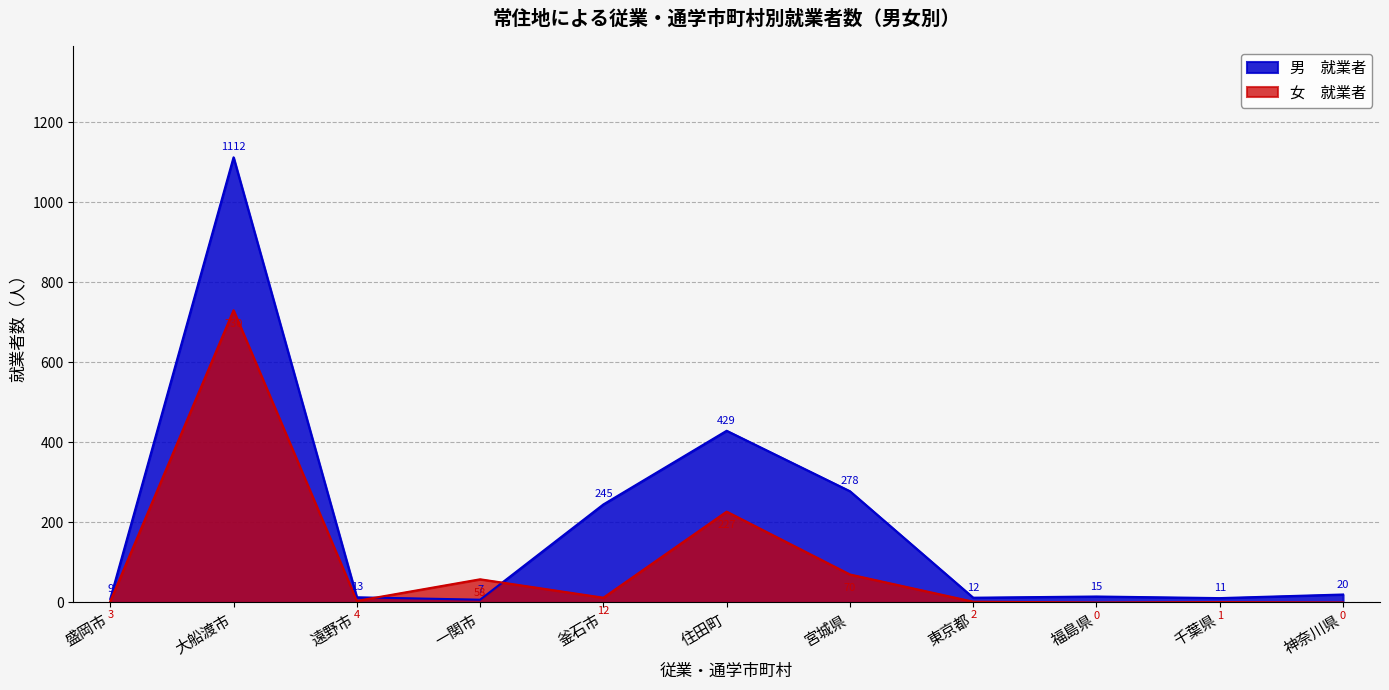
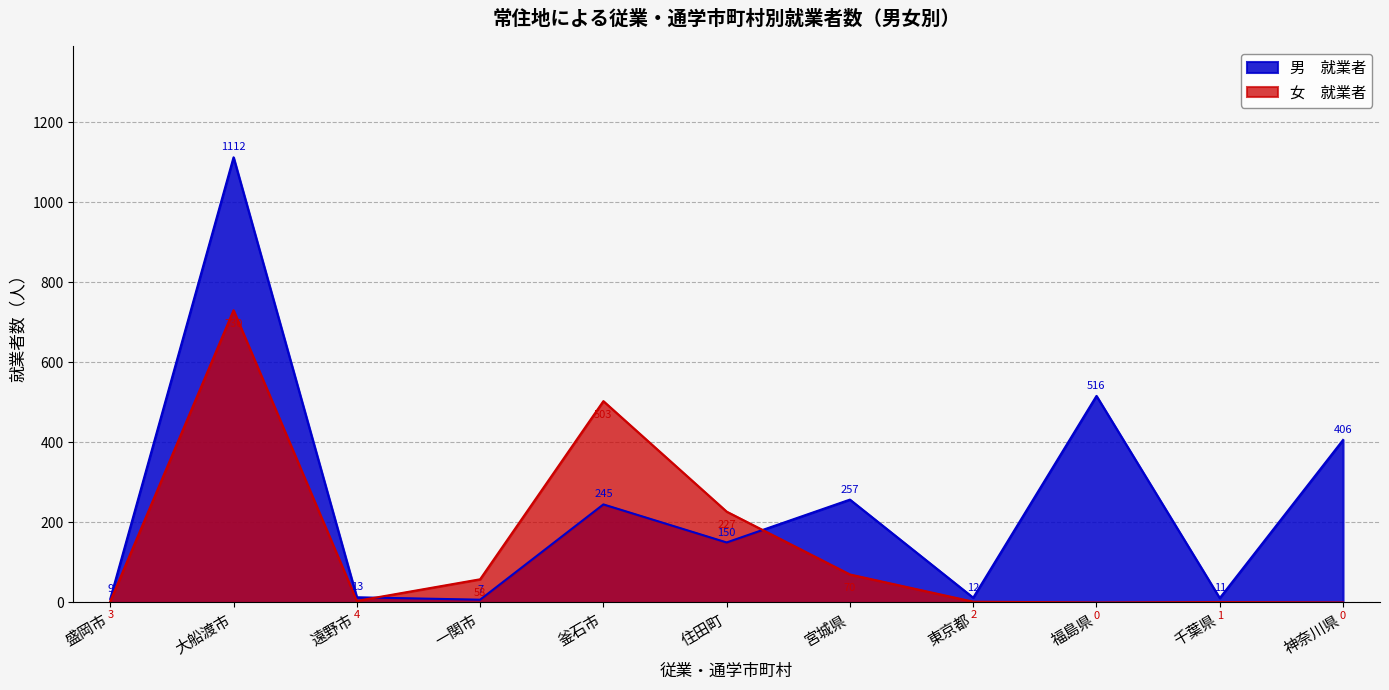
女 就業者, 釜石市: 12 -> 503
男 就業者, 住田町: 429 -> 150
男 就業者, 宮城県: 278 -> 257
男 就業者, 福島県: 15 -> 516
男 就業者, 神奈川県: 20 -> 406
